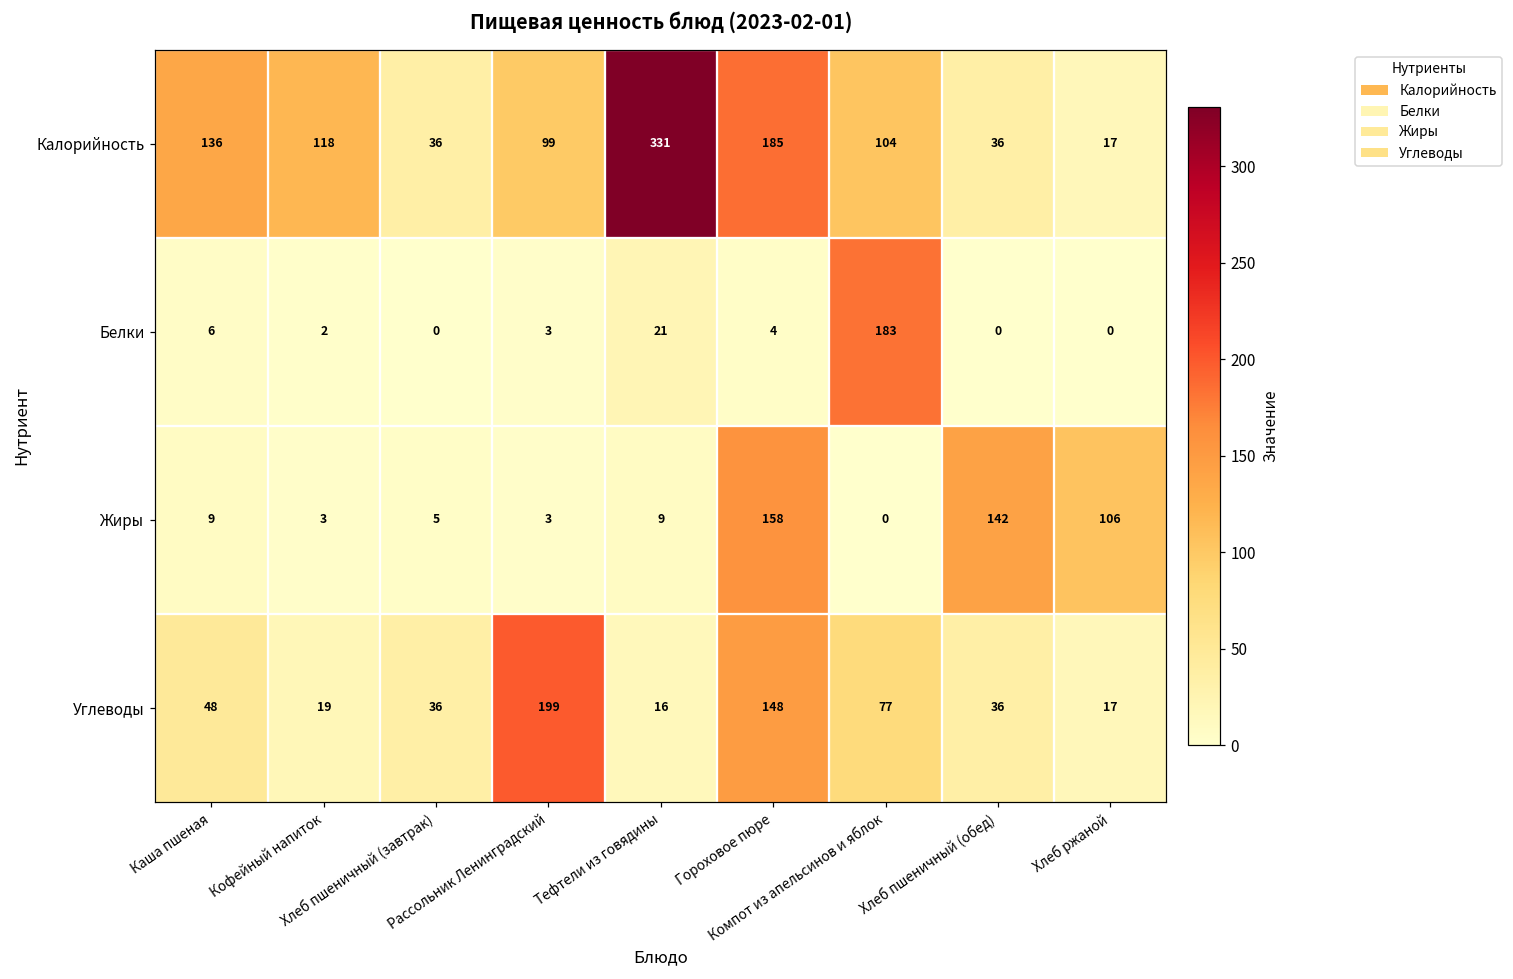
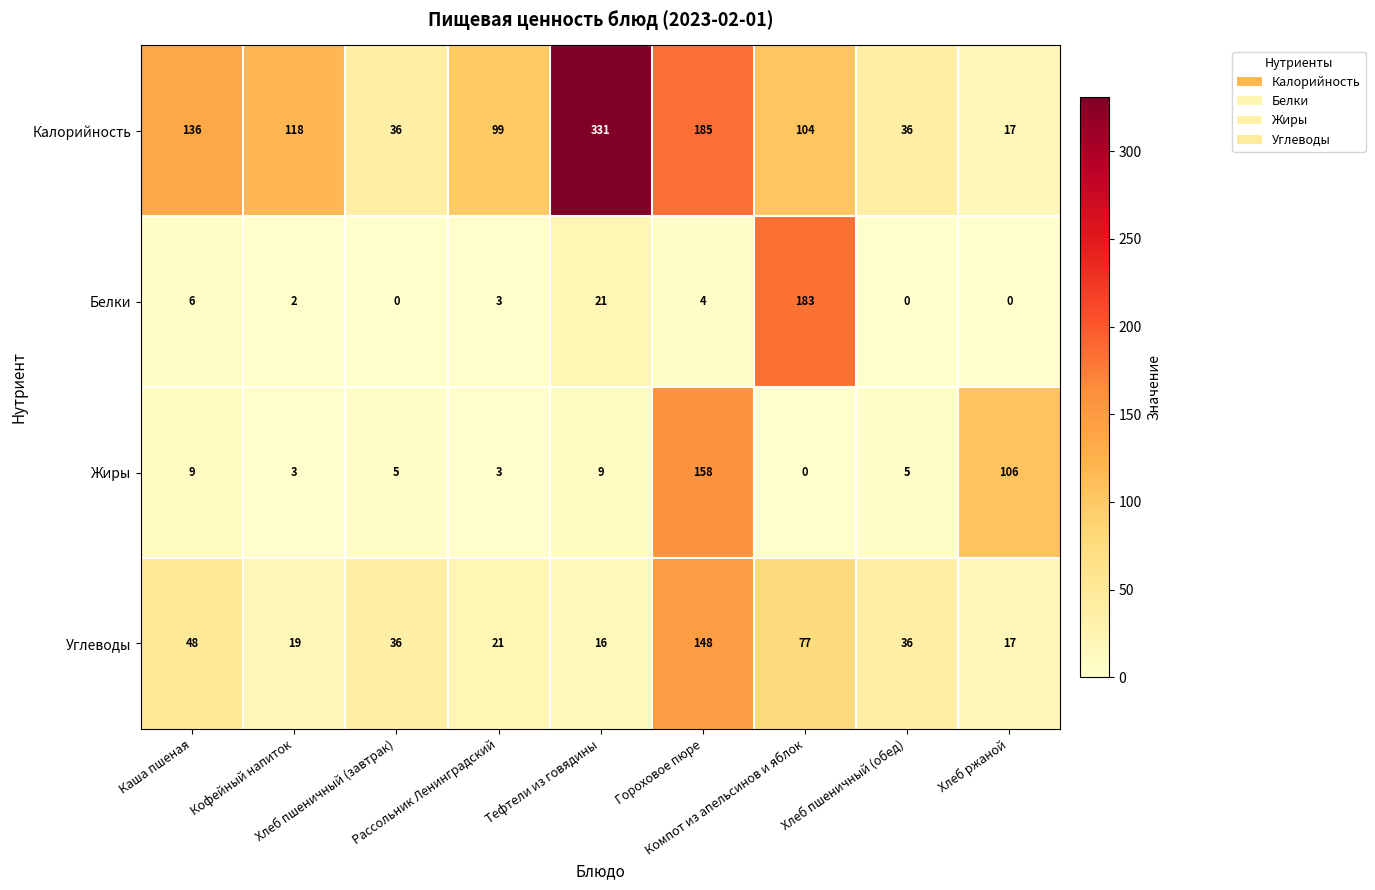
Жиры, Хлеб пшеничный (обед): 142 -> 5
Углеводы, Рассольник Ленинградский: 199 -> 21
